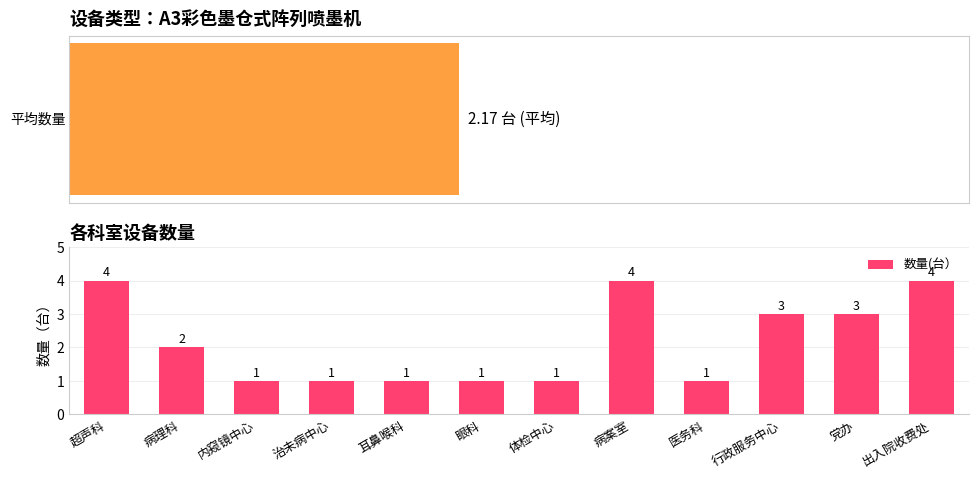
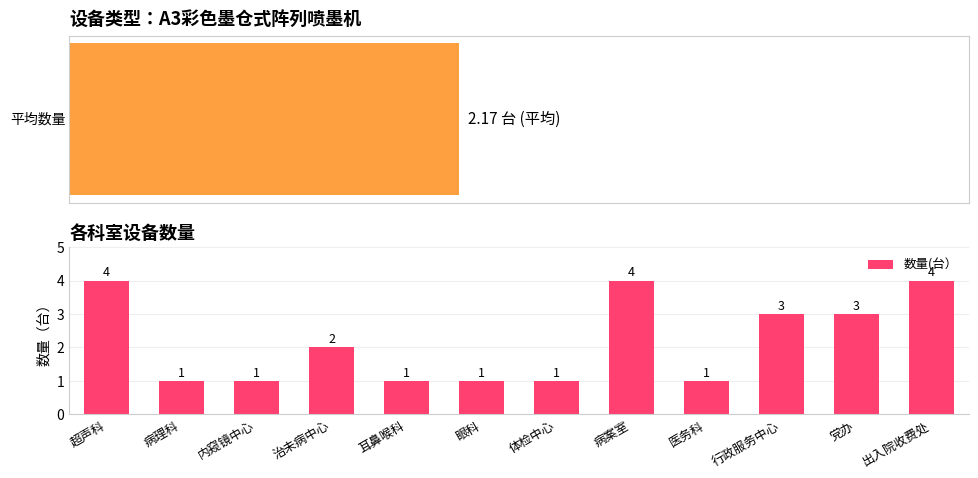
各科室设备数量, 病理科: 2 -> 1
各科室设备数量, 治未病中心: 1 -> 2
